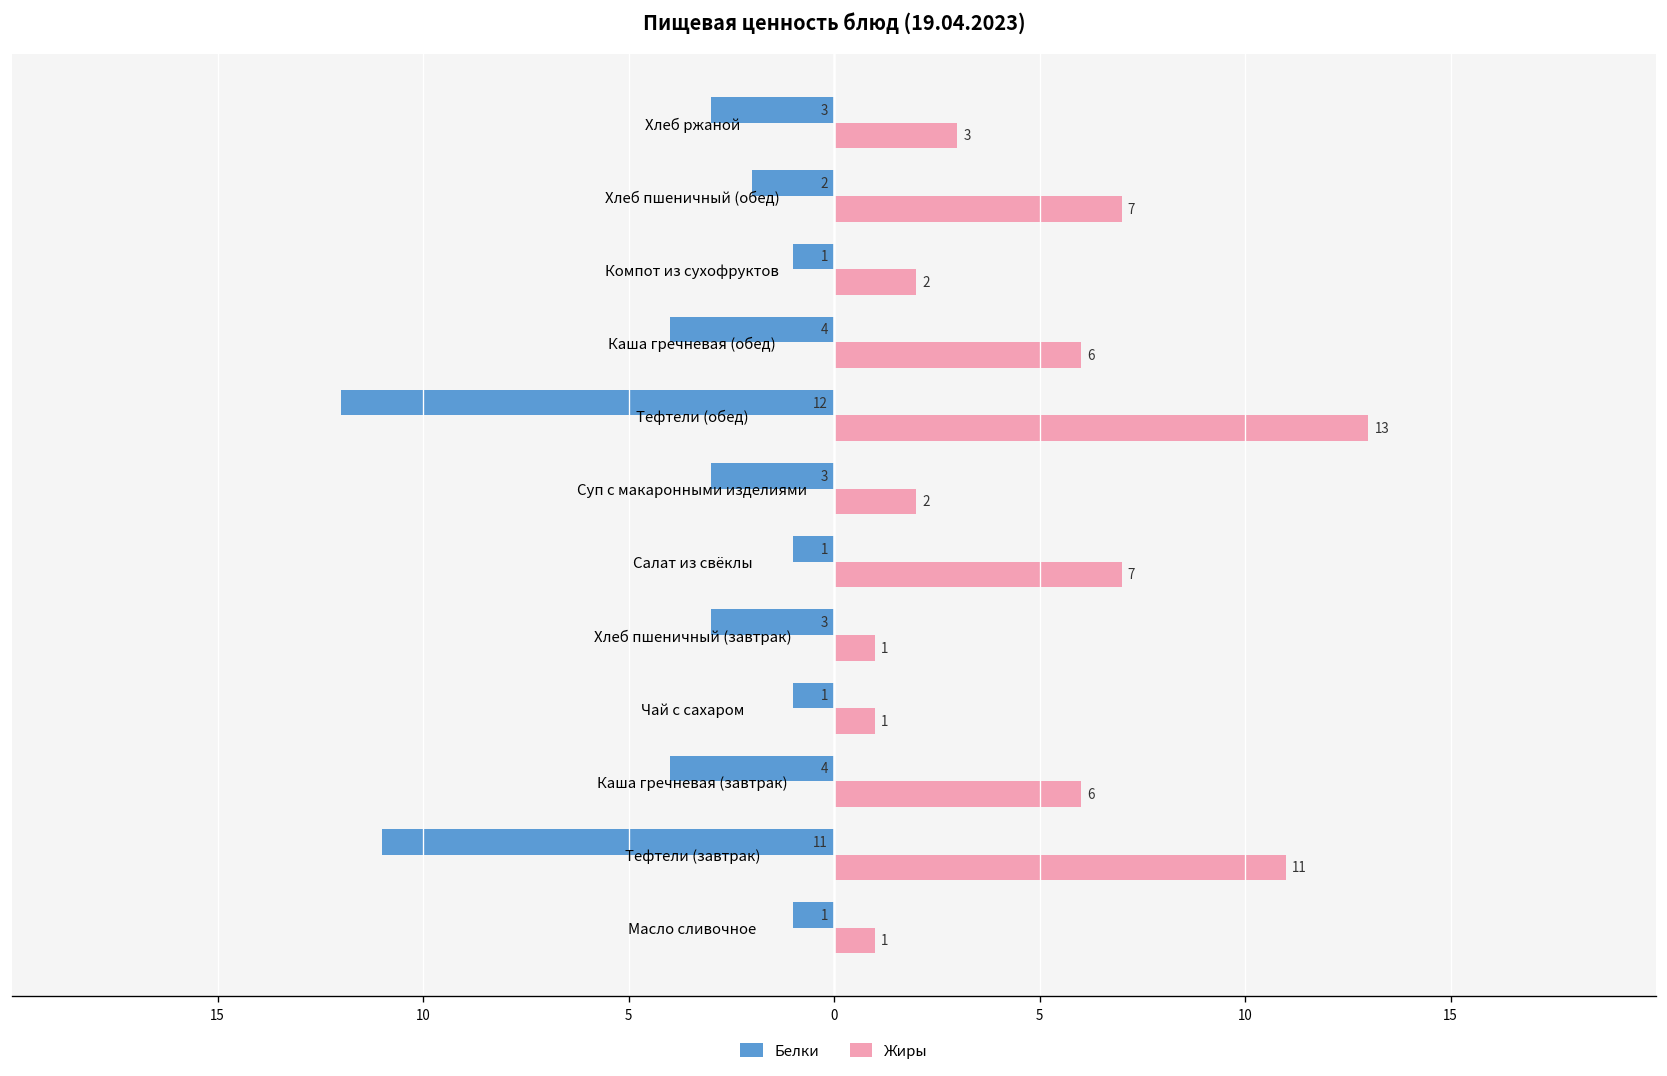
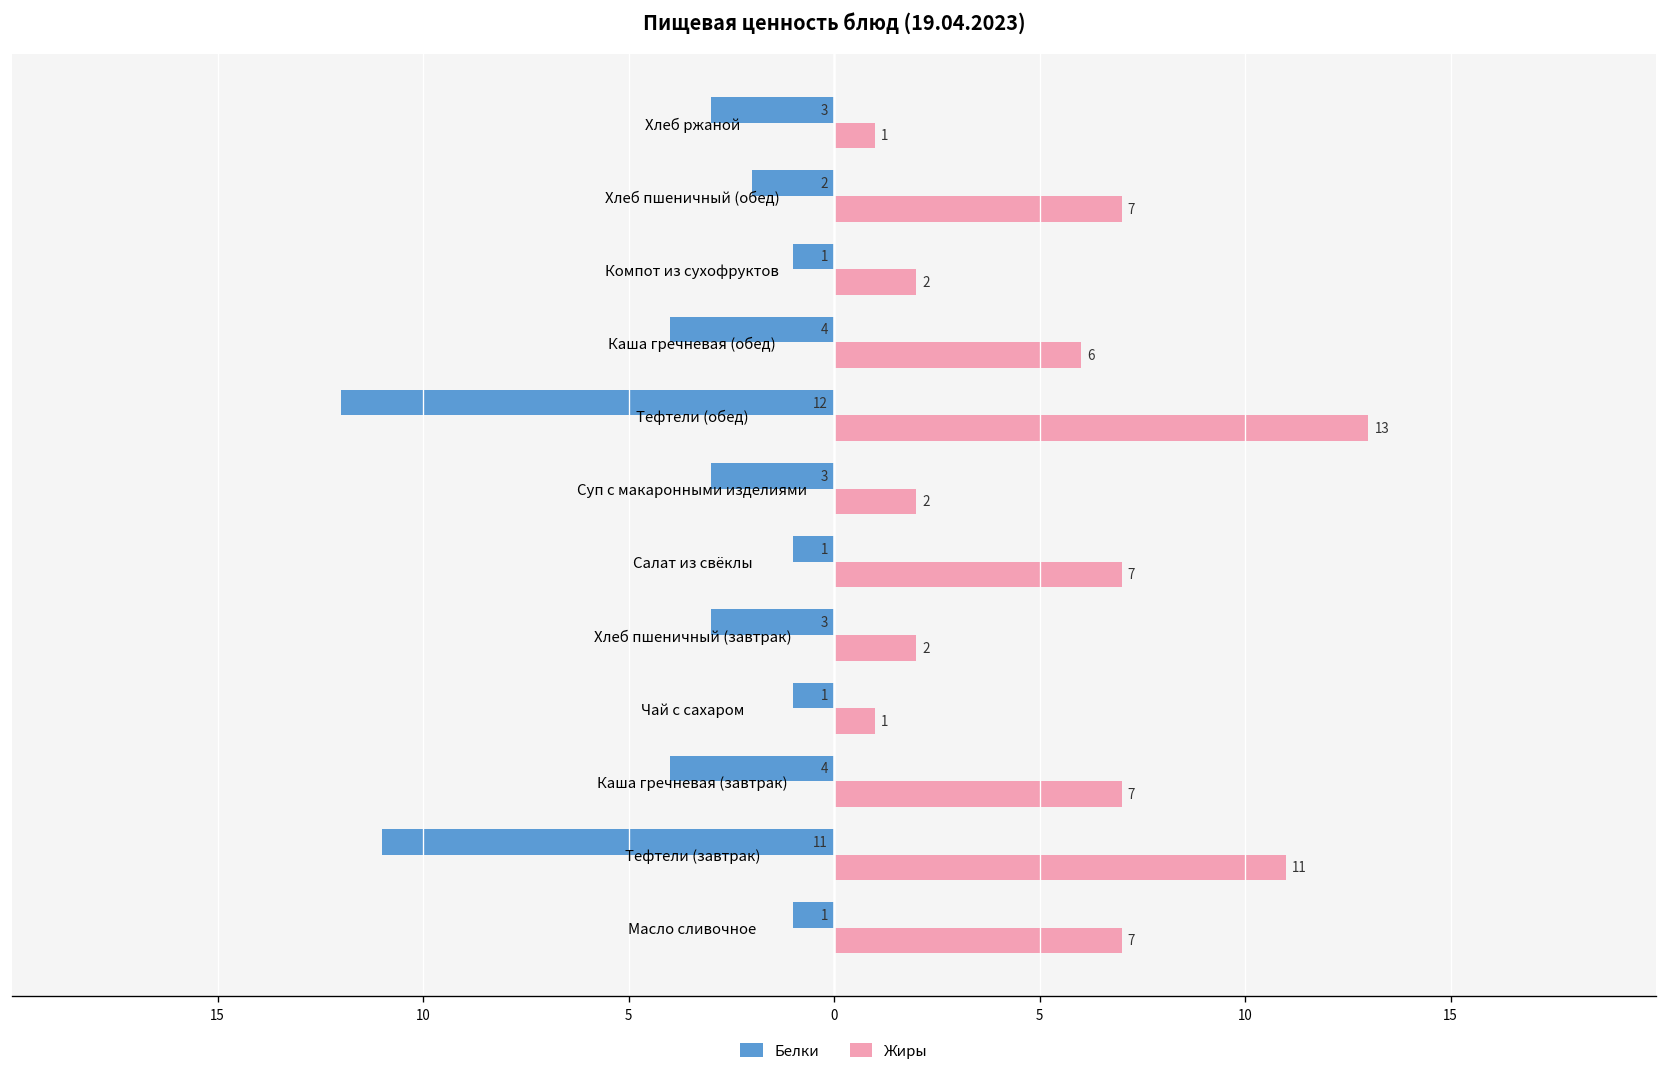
Жиры, Хлеб ржаной: 3 -> 1
Жиры, Хлеб пшеничный (завтрак): 1 -> 2
Жиры, Каша гречневая (завтрак): 6 -> 7
Жиры, Масло сливочное: 1 -> 7
